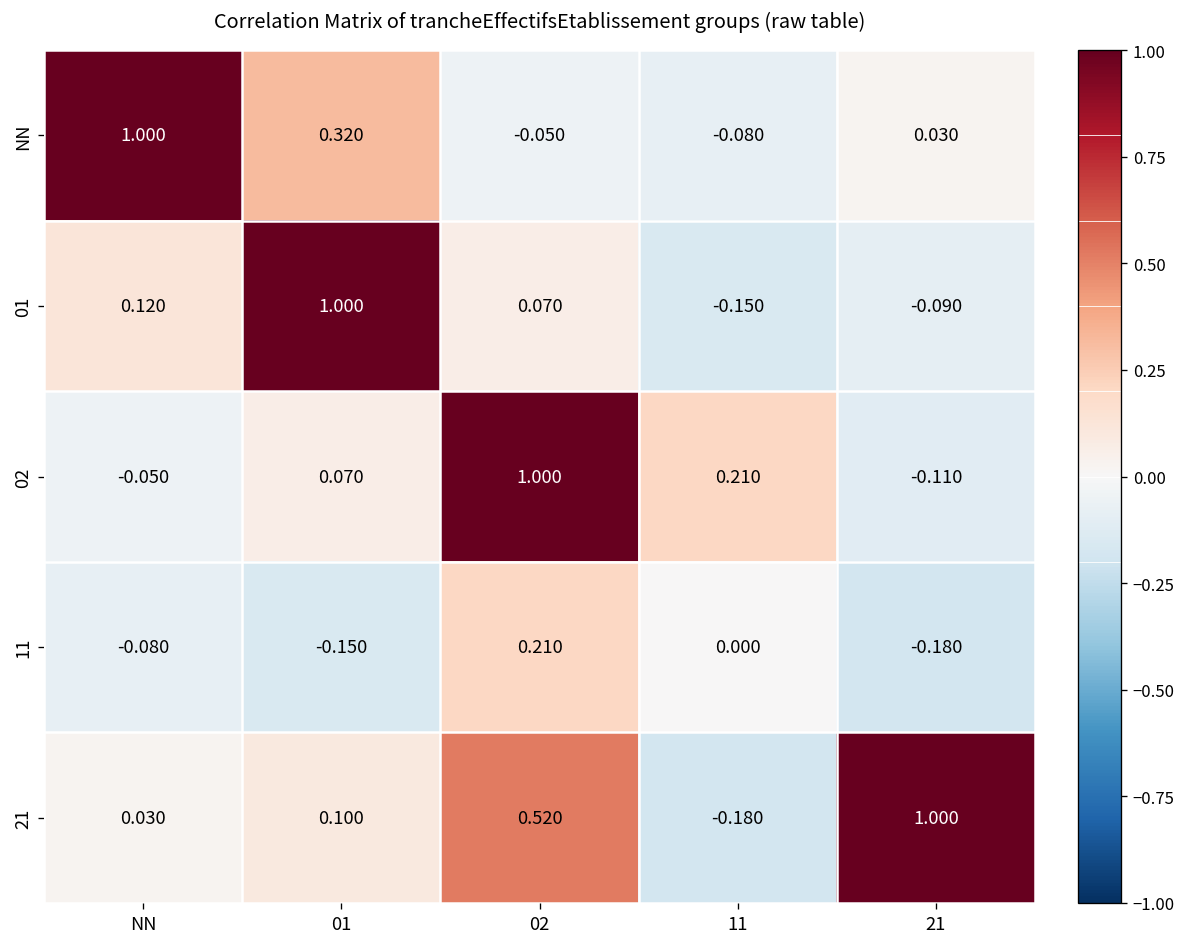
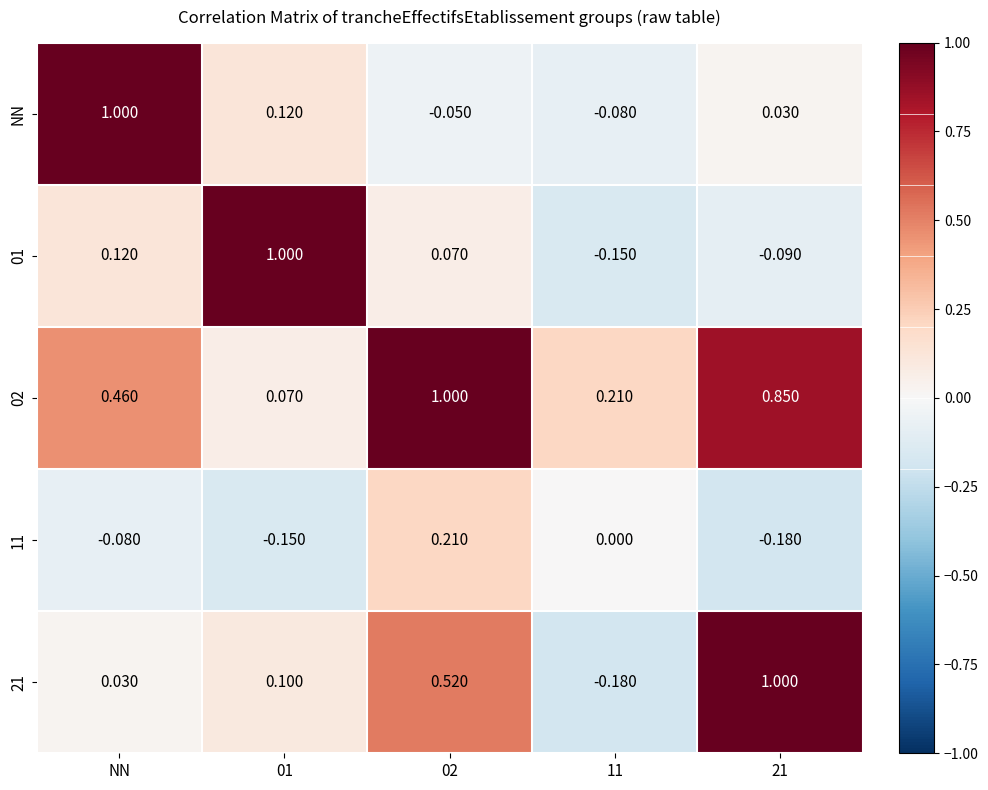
NN, 01: 0.320 -> 0.120
02, NN: -0.050 -> 0.460
02, 21: -0.110 -> 0.850
